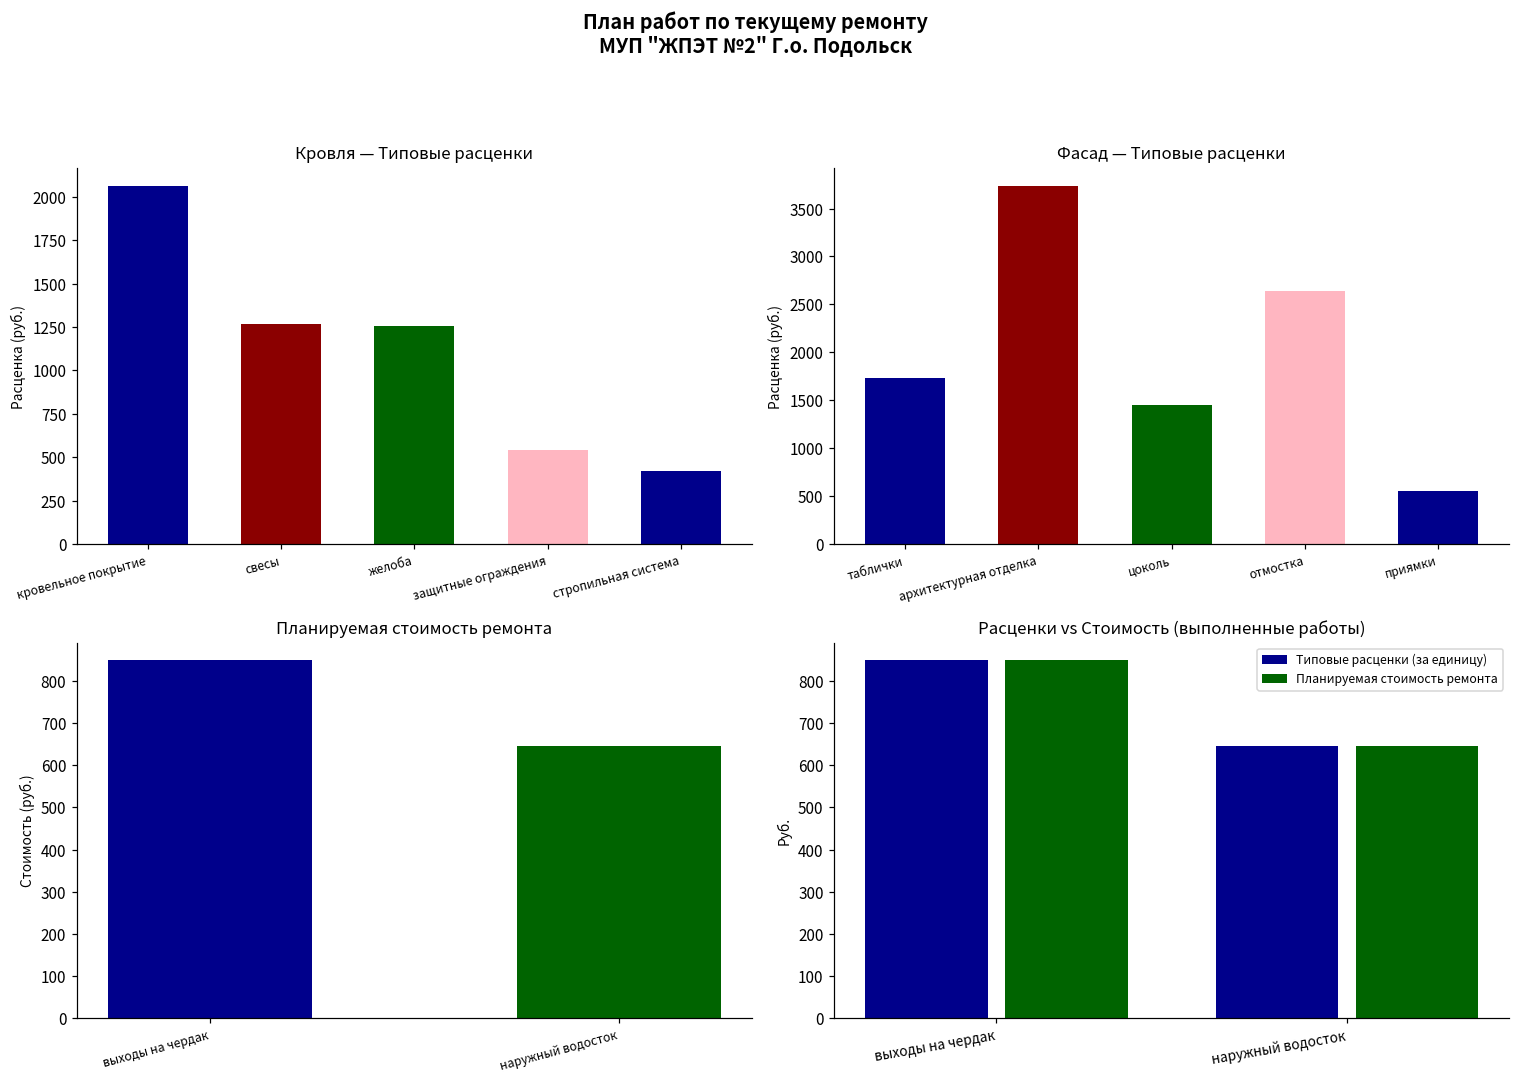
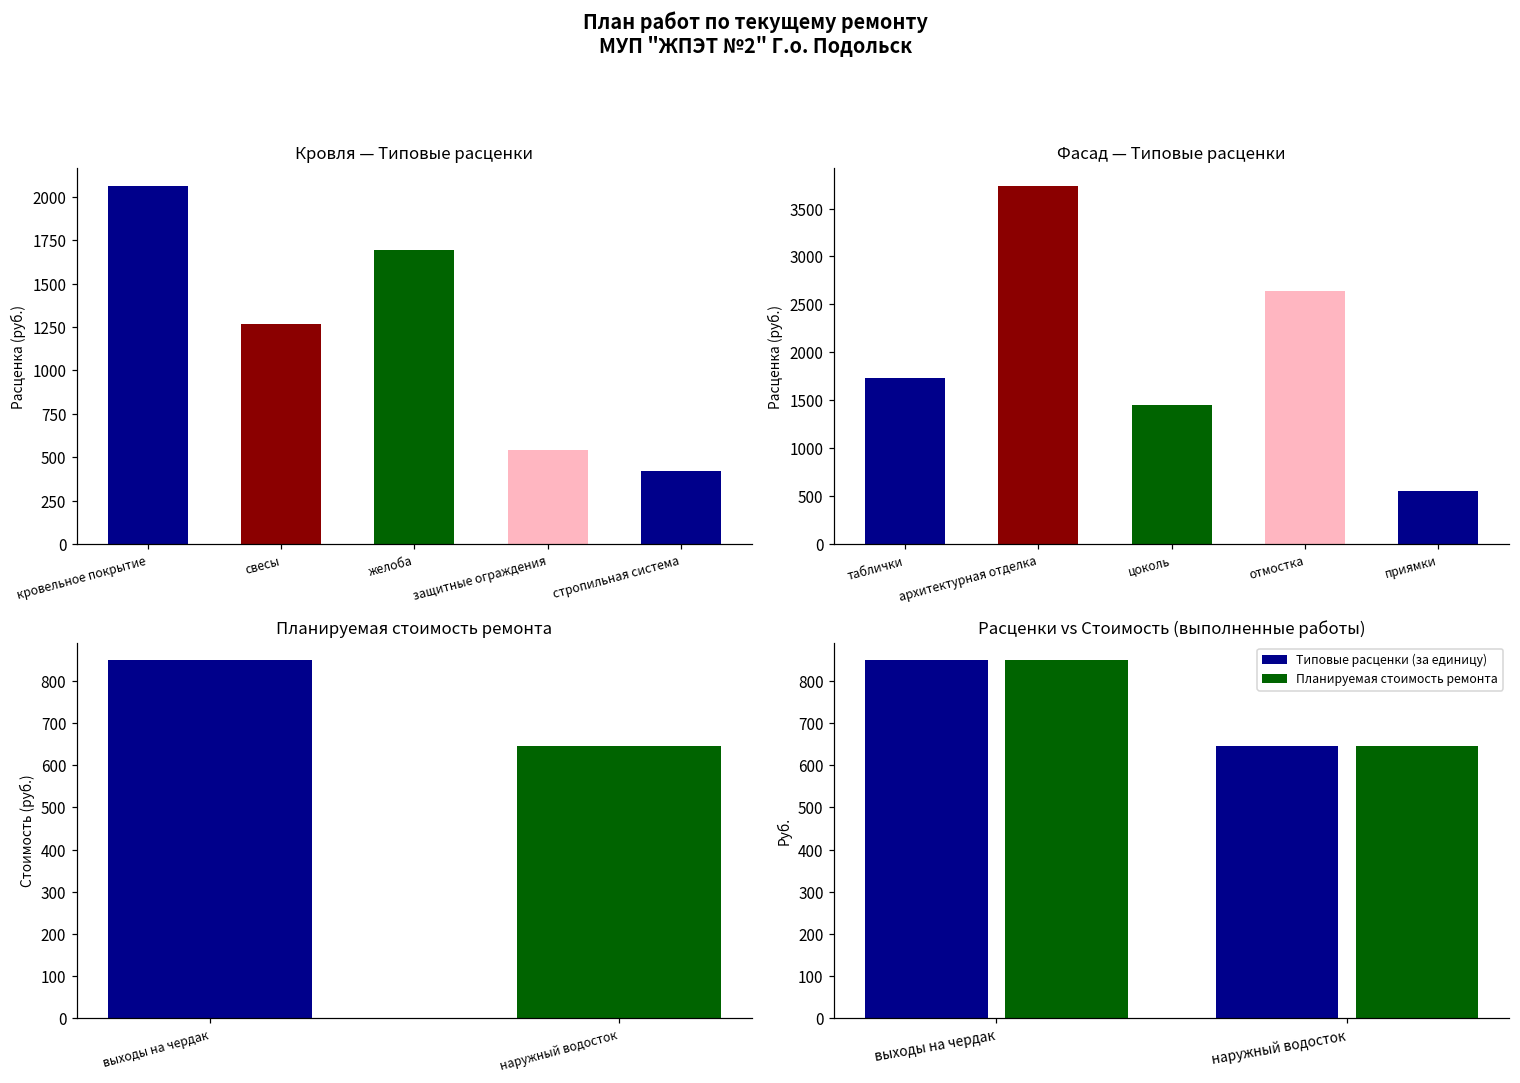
Кровля — Типовые расценки, желоба: 1260 -> 1700
